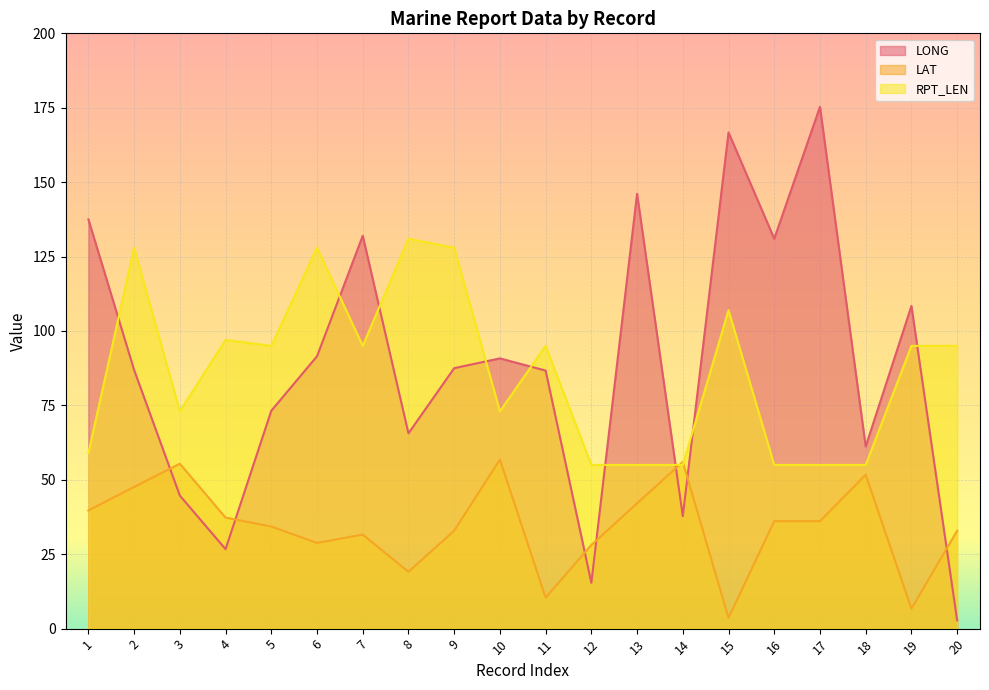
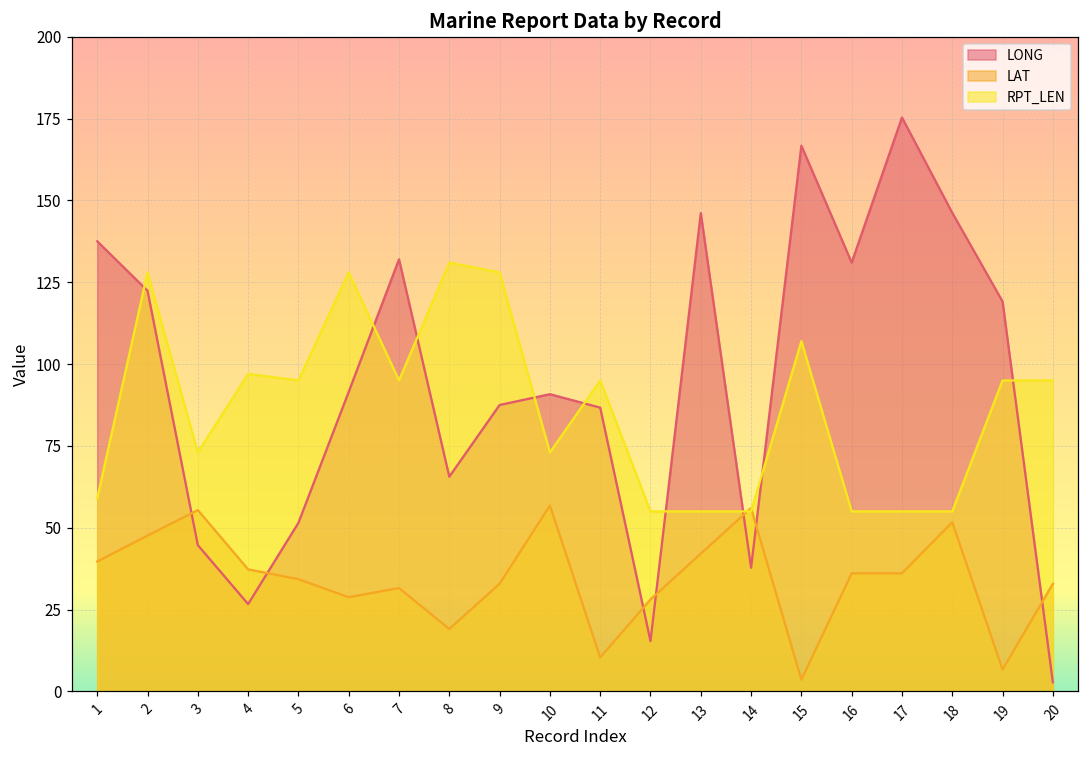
LONG, 2: 87 -> 122
LONG, 5: 73 -> 52
LONG, 18: 61 -> 146
LONG, 19: 108 -> 119
